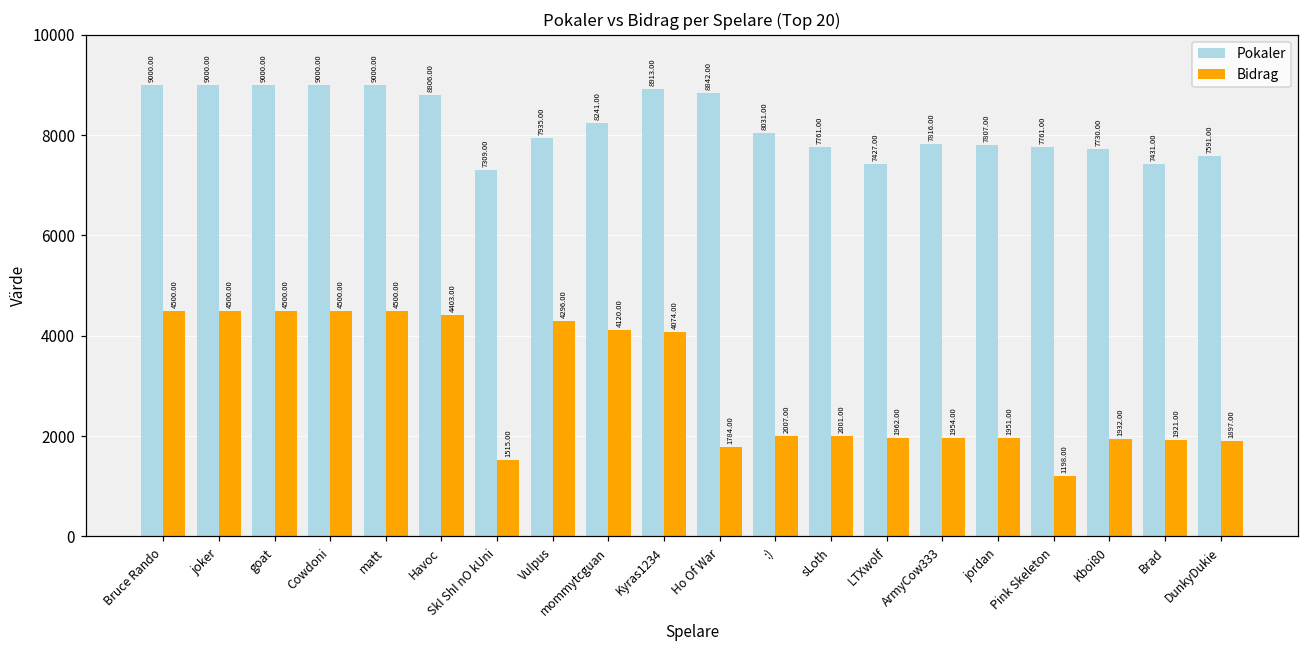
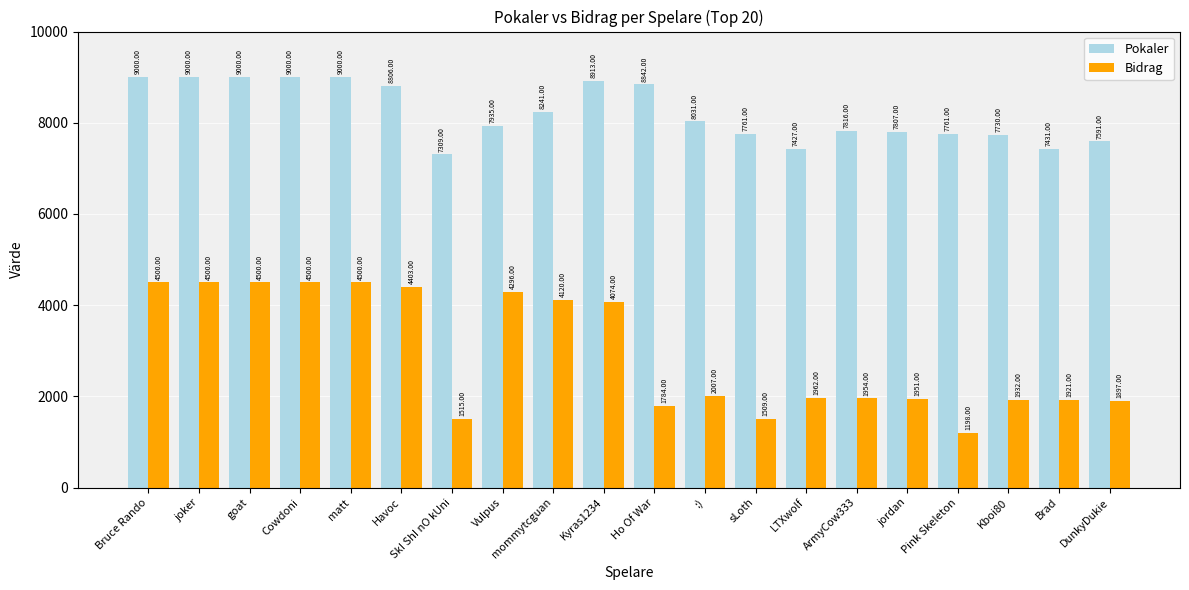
Bidrag, sLoth: 2001.00 -> 1509.00
